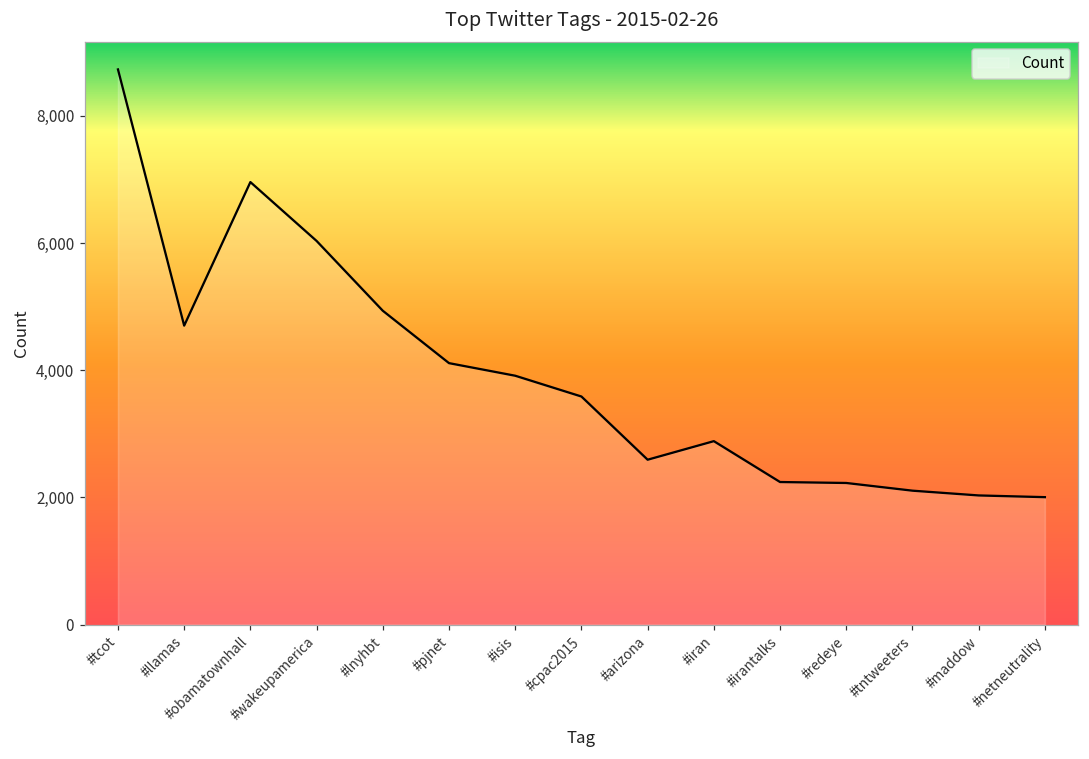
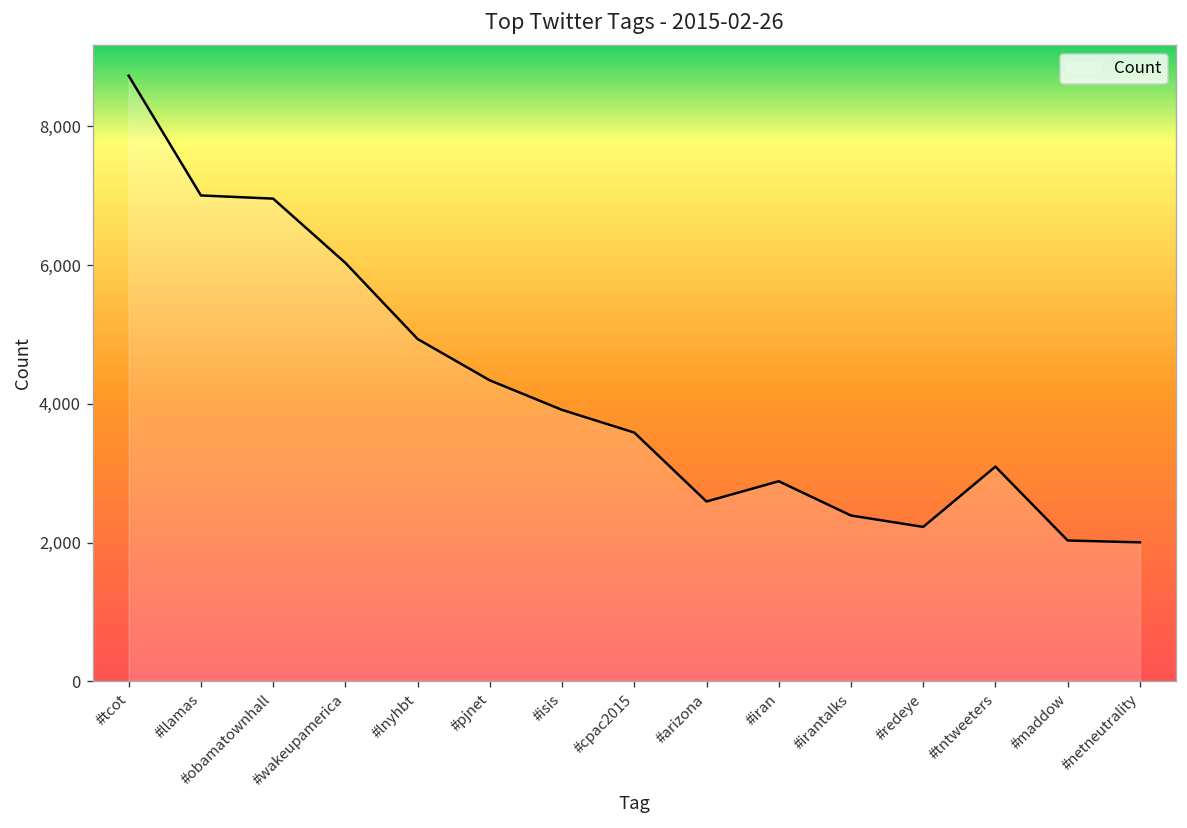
#llamas: 4,700 -> 7,000
#pjnet: 4,100 -> 4,300
#irantalks: 2,200 -> 2,400
#tntweeters: 2,100 -> 3,100
